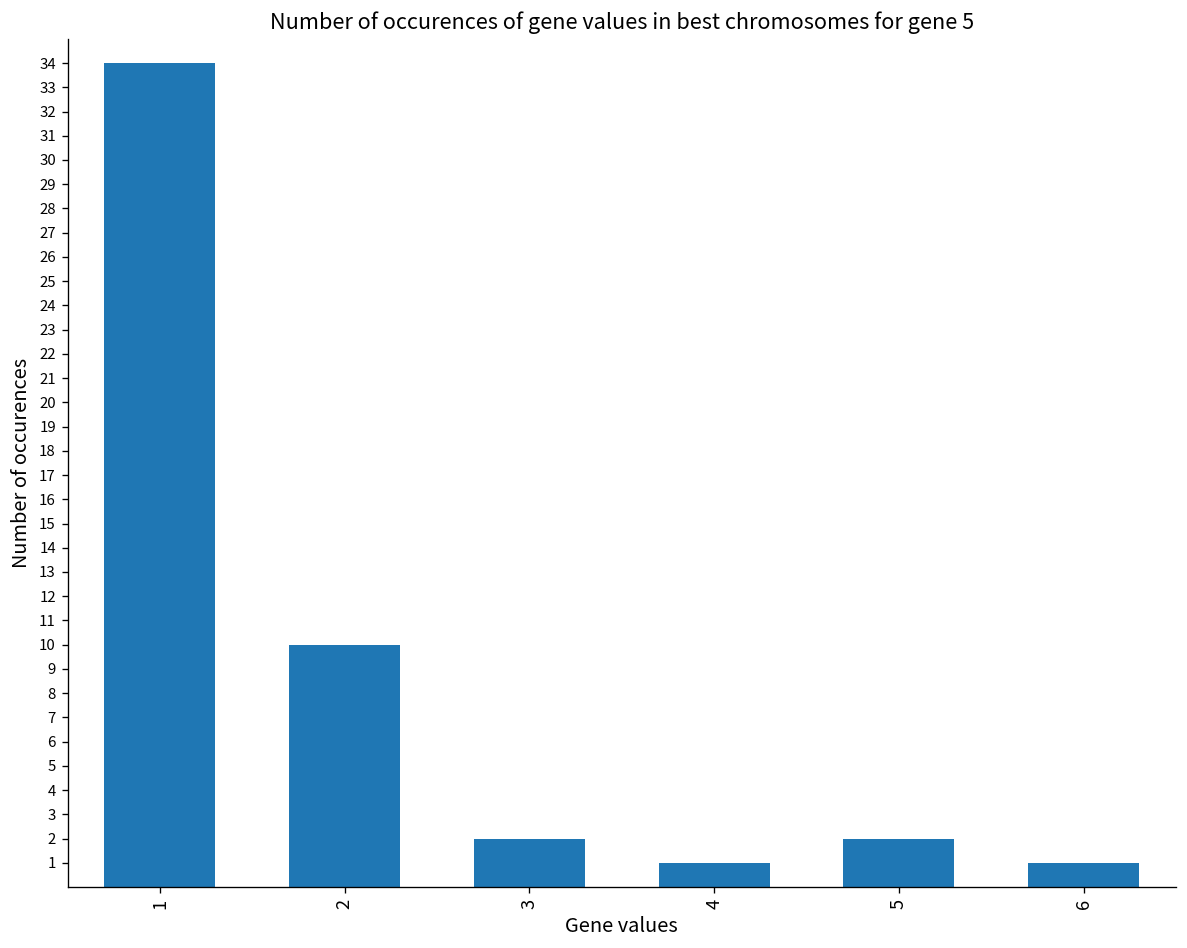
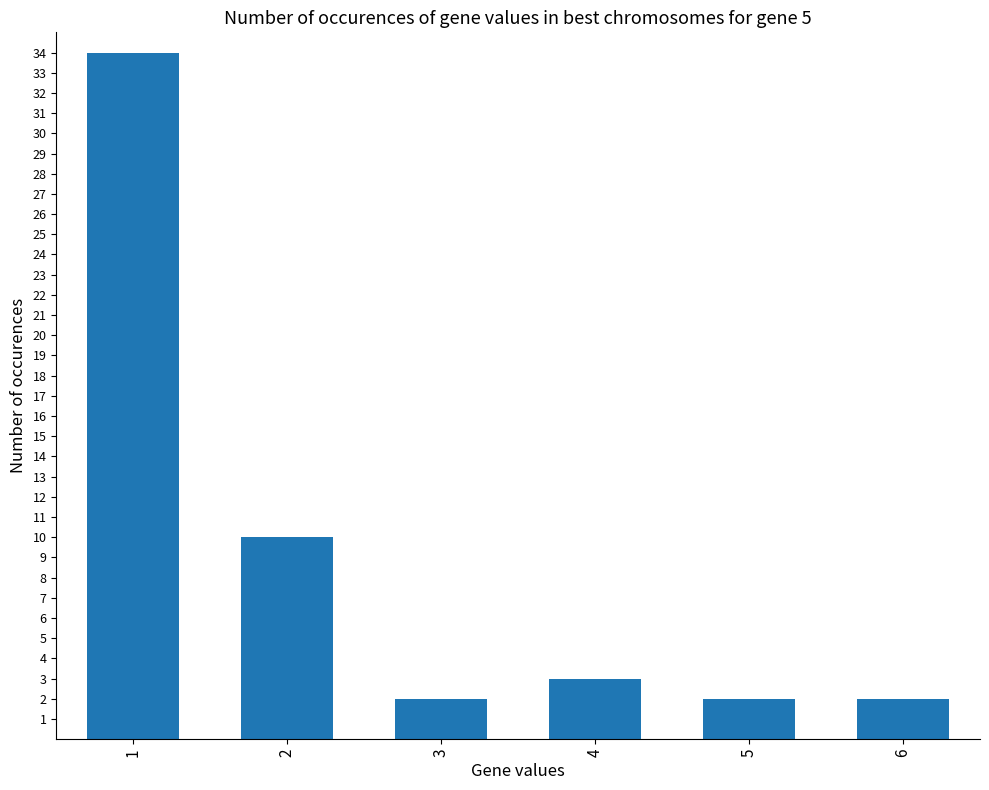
4: 1 -> 3
6: 1 -> 2
